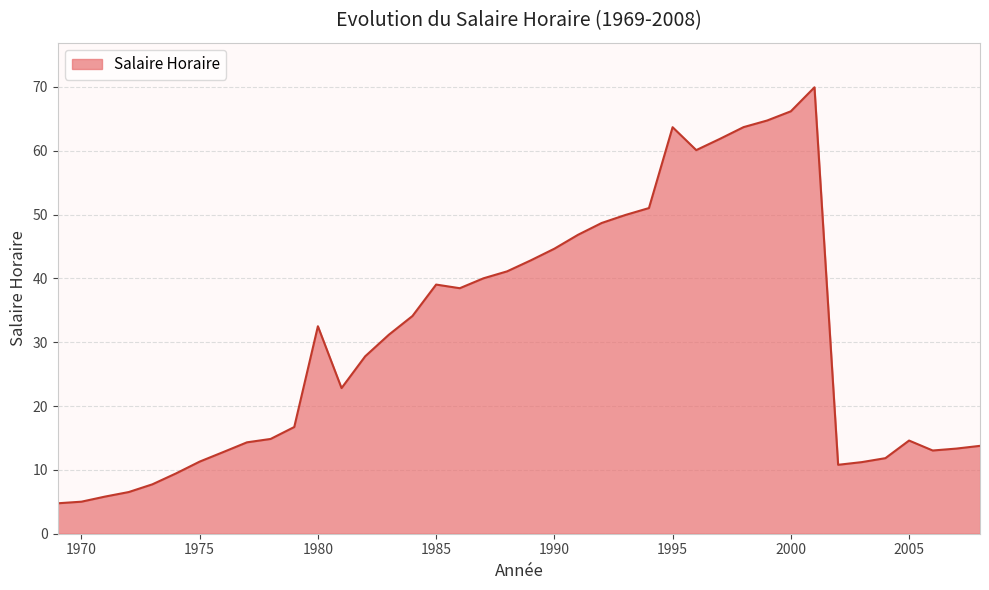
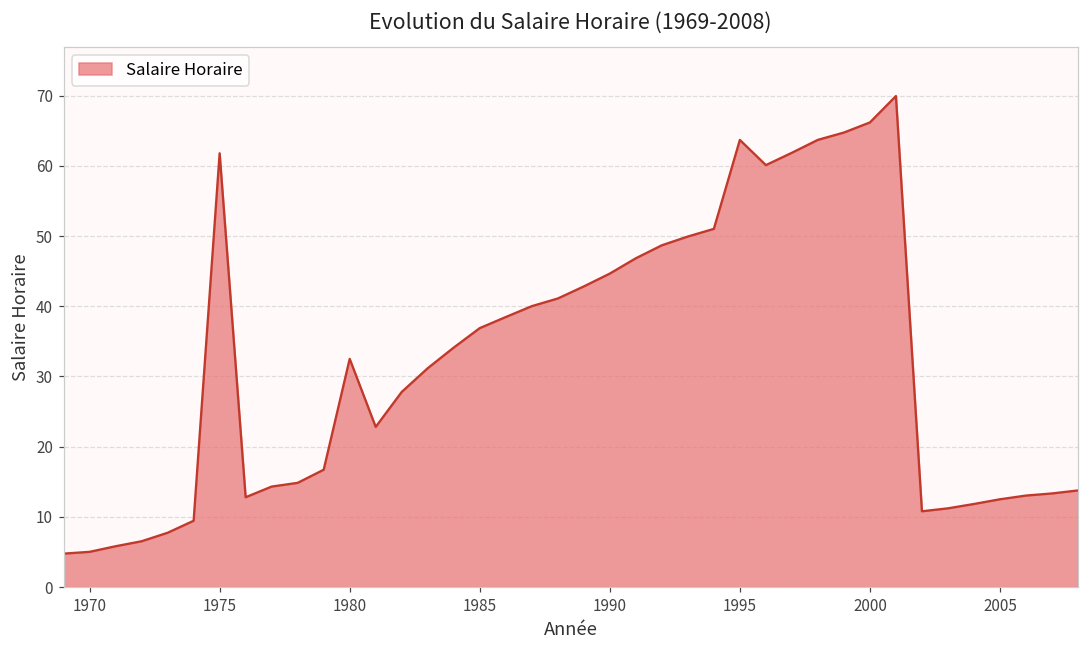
1975: 11 -> 62
1985: 39 -> 37
2005: 15 -> 13
